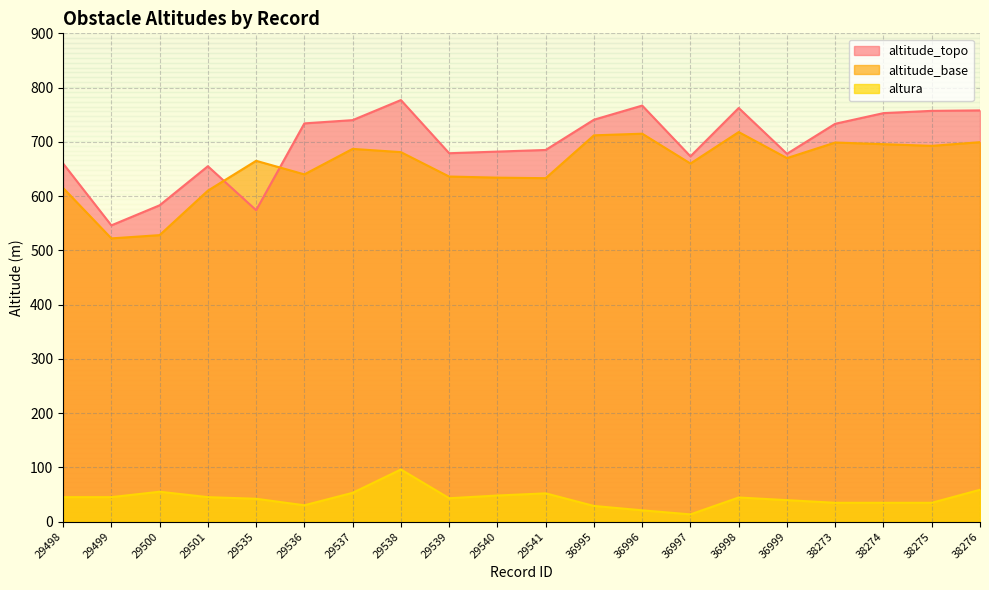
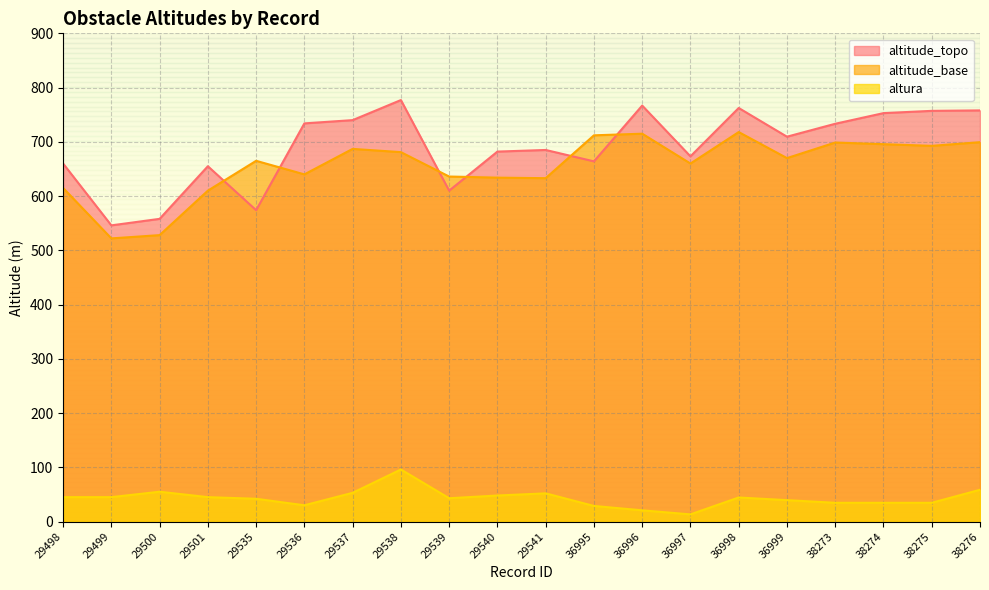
altitude_topo, 29500: 580 -> 560
altitude_topo, 29539: 680 -> 610
altitude_topo, 36995: 740 -> 660
altitude_topo, 36999: 680 -> 710
